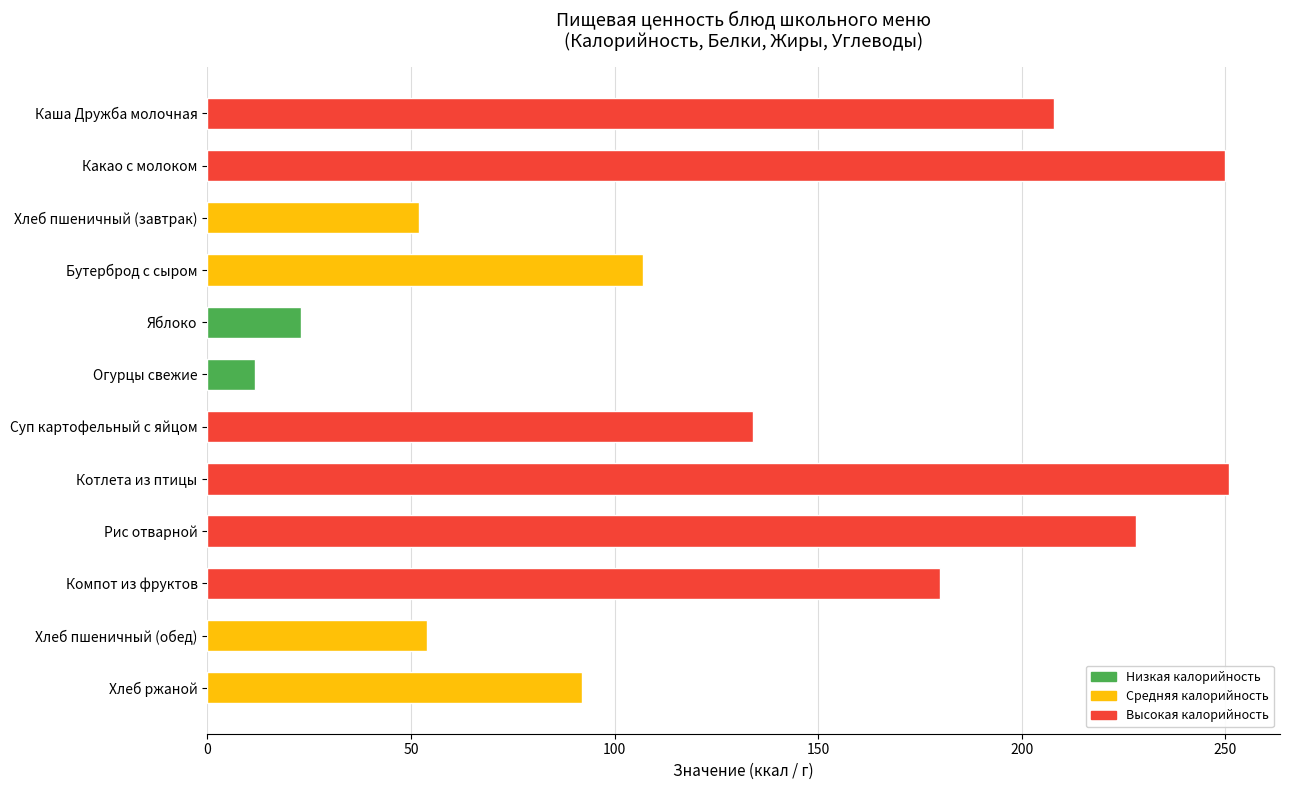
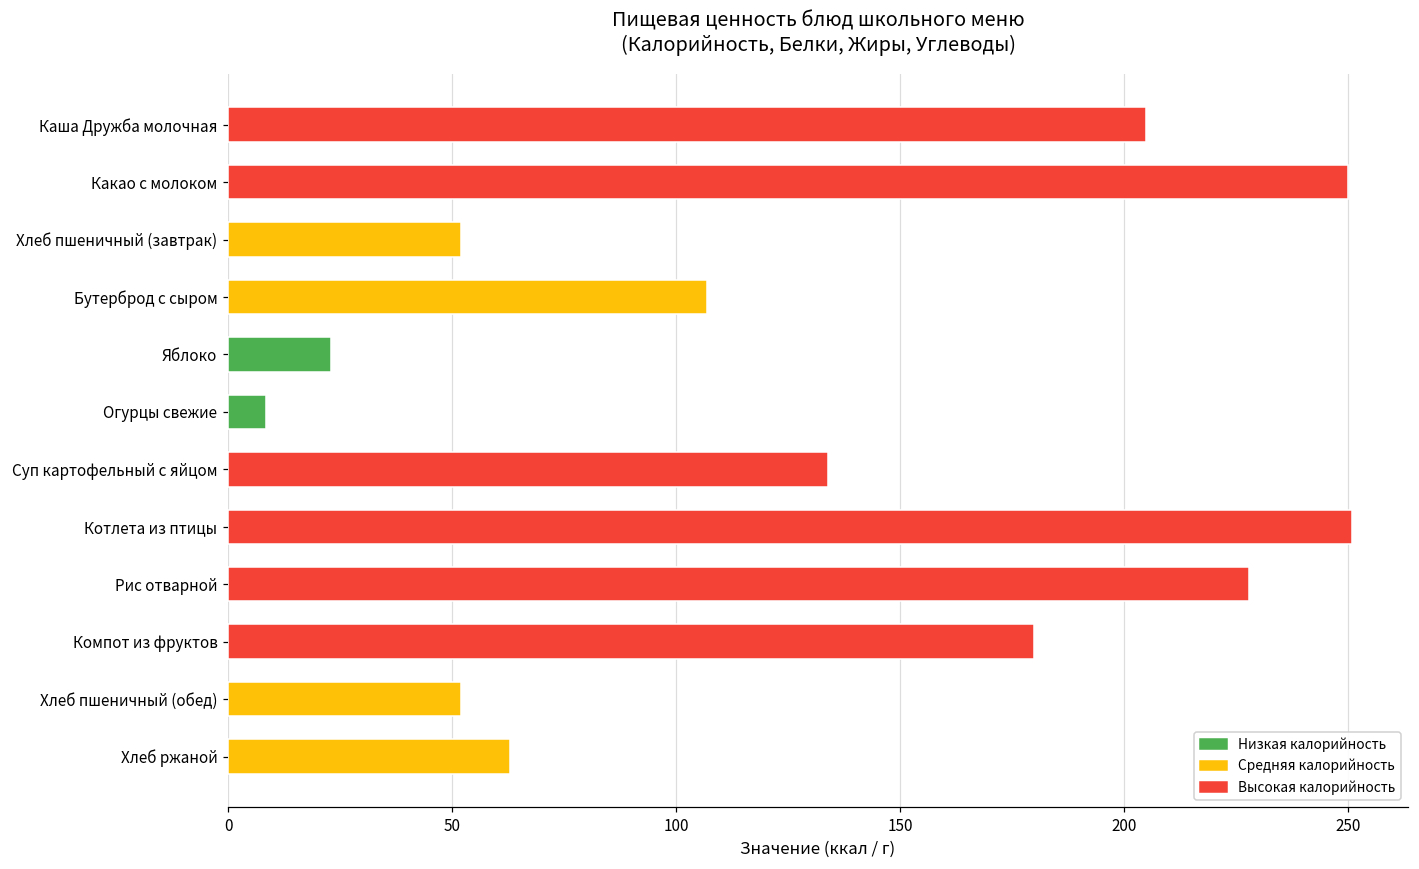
Каша Дружба молочная: 208 -> 205
Огурцы свежие: 12 -> 8
Хлеб пшеничный (обед): 54 -> 52
Хлеб ржаной: 92 -> 63
